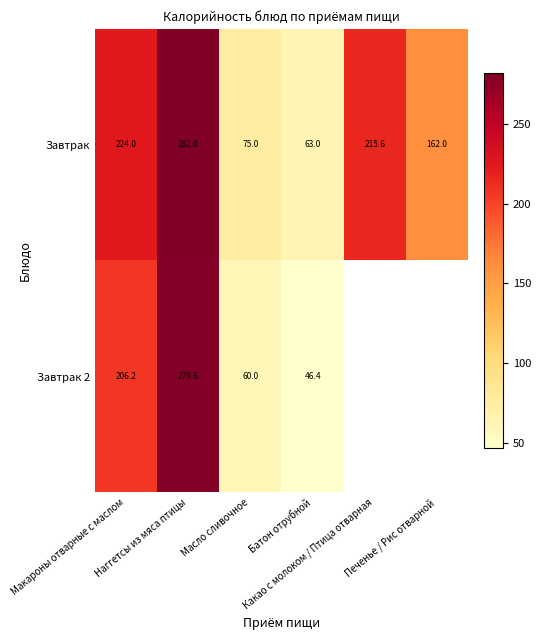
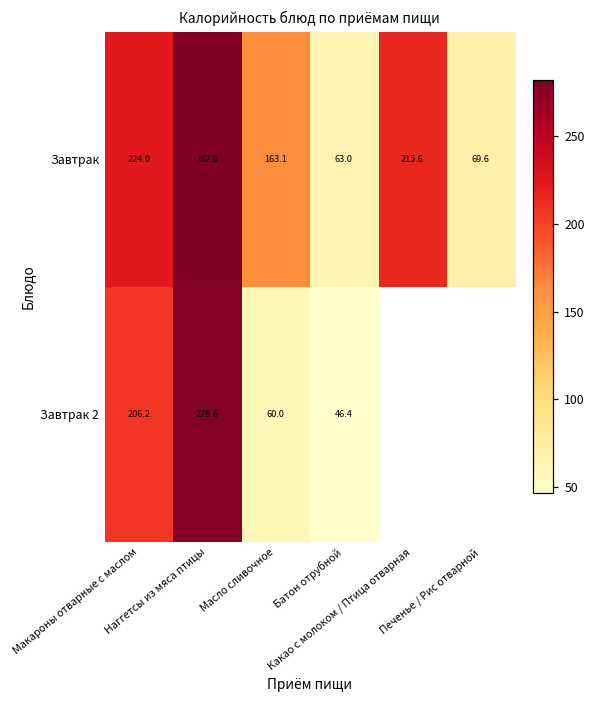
Завтрак, Масло сливочное: 75.0 -> 163.1
Завтрак, Печенье / Рис отварной: 162.0 -> 69.6
